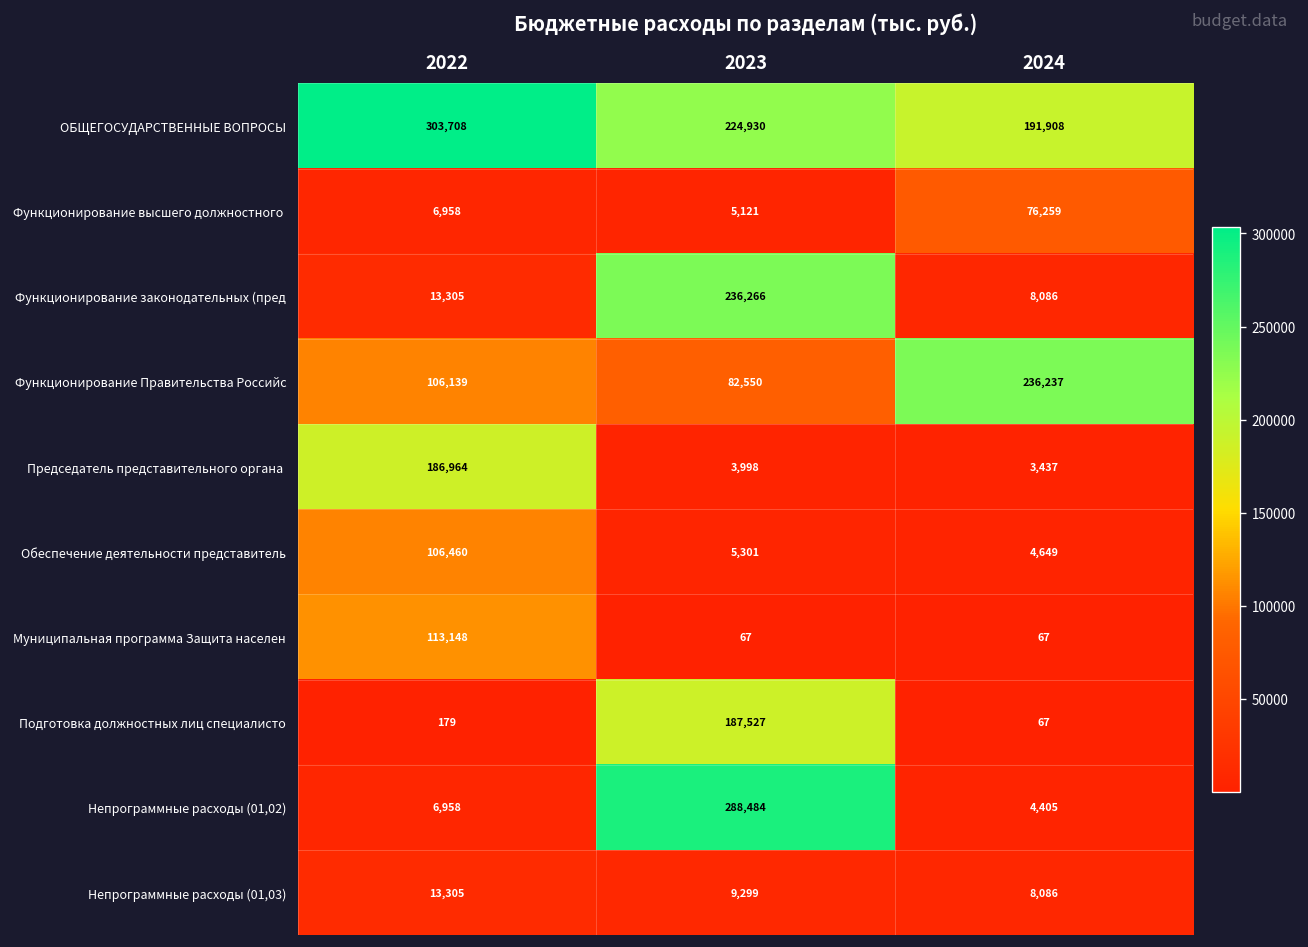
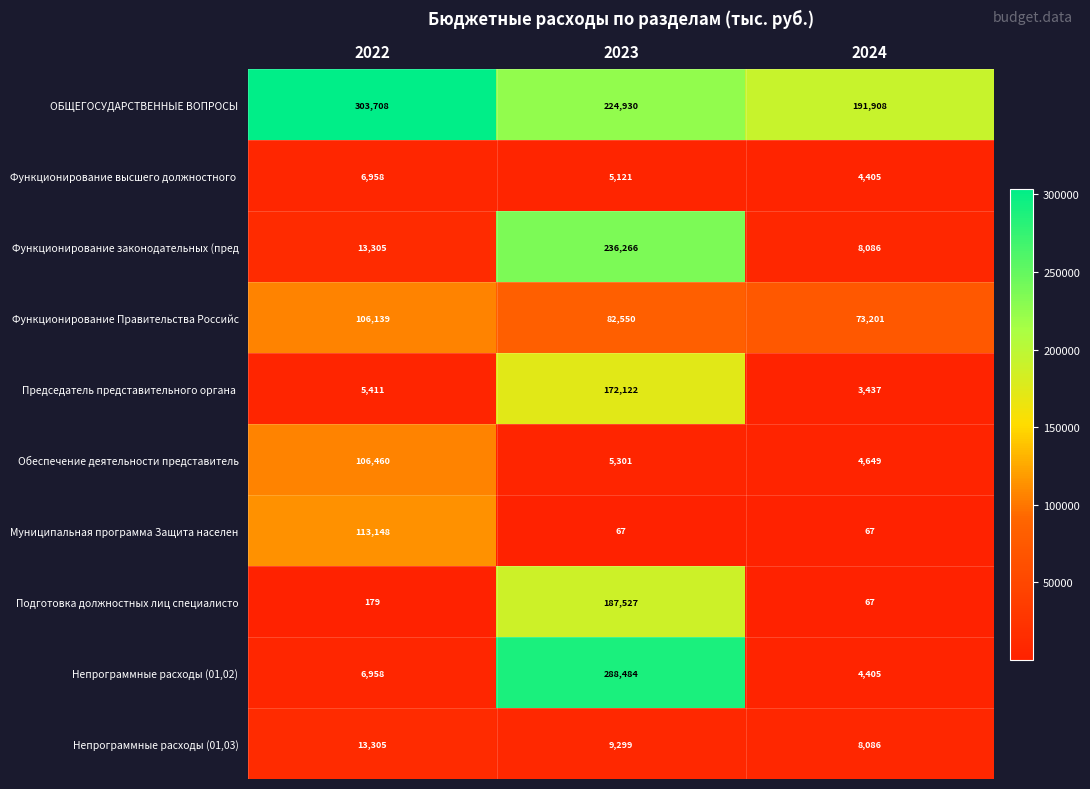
Функционирование высшего должностного, 2024: 76,259 -> 4,405
Функционирование Правительства Российс, 2024: 236,237 -> 73,201
Председатель представительного органа, 2022: 186,964 -> 5,411
Председатель представительного органа, 2023: 3,998 -> 172,122
